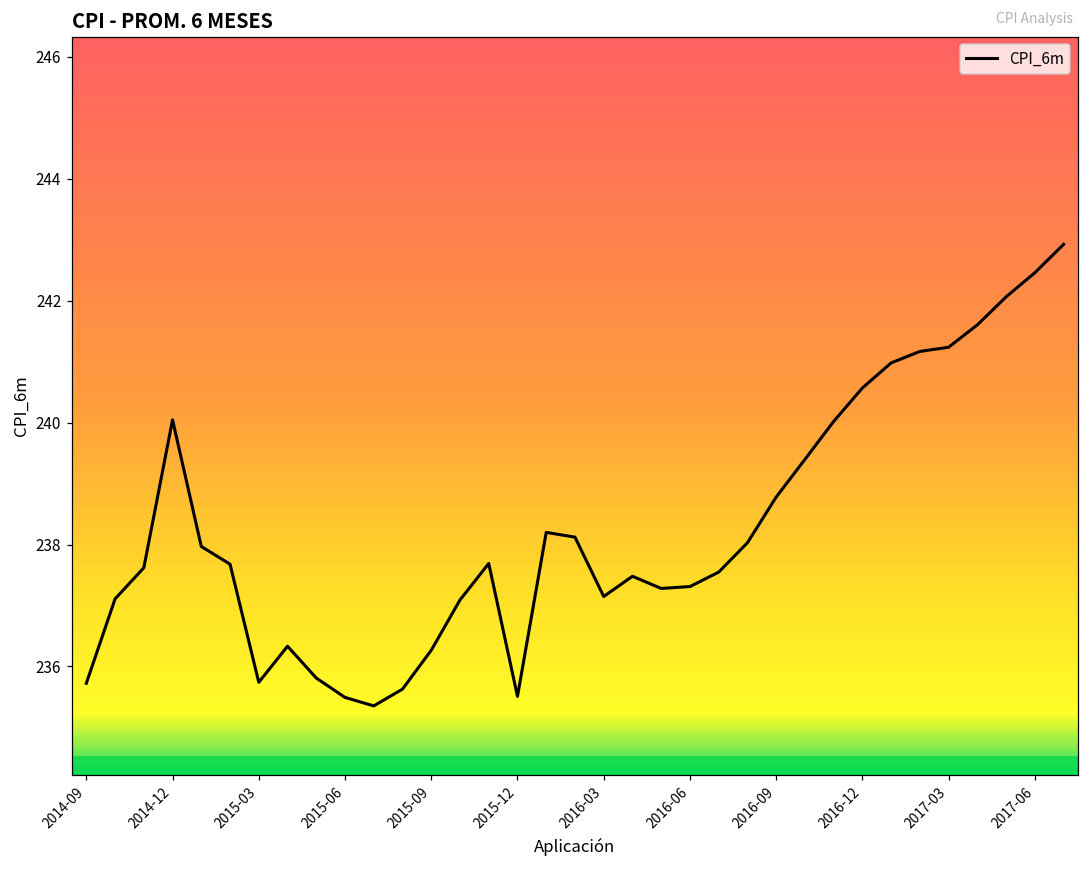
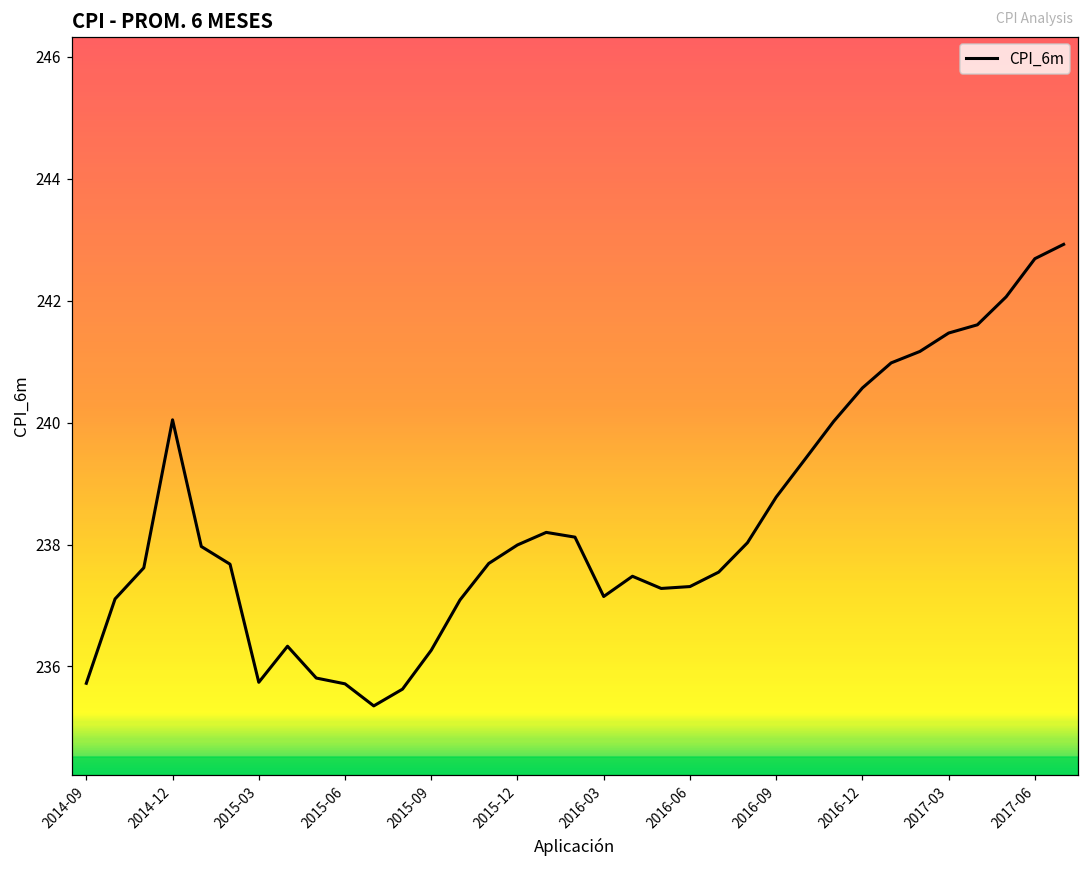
2015-06: 235.5 -> 235.7
2015-12: 235.5 -> 238.0
2017-03: 241.2 -> 241.5
2017-06: 242.5 -> 242.7
